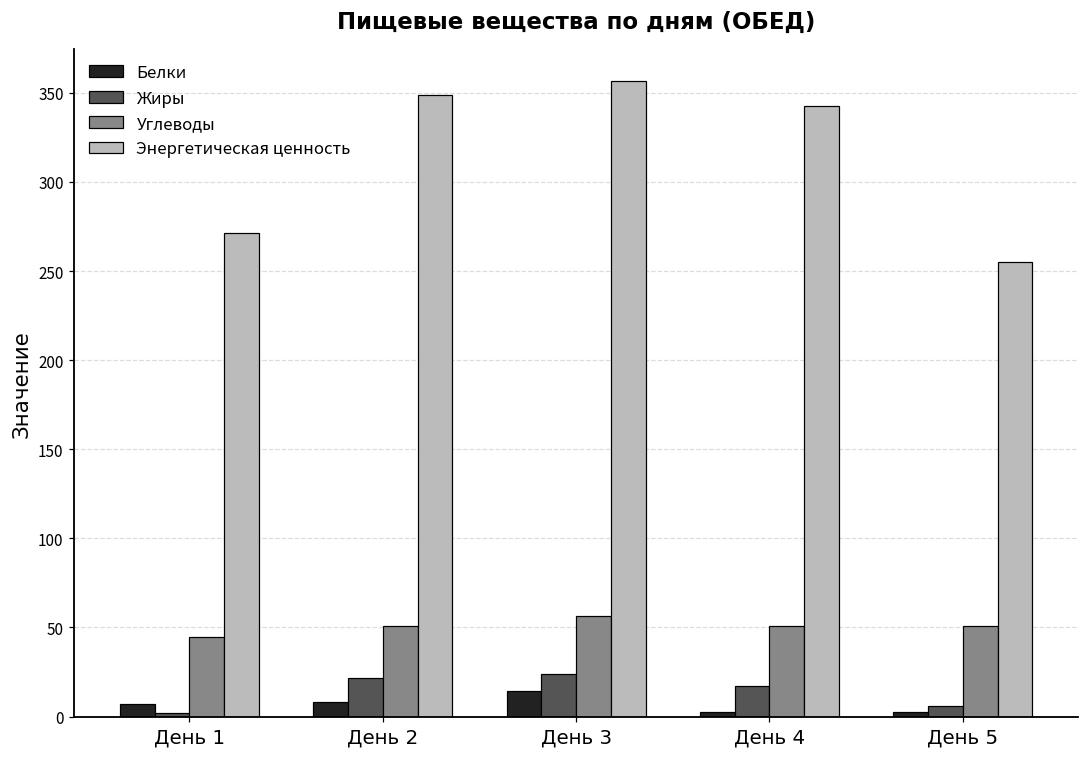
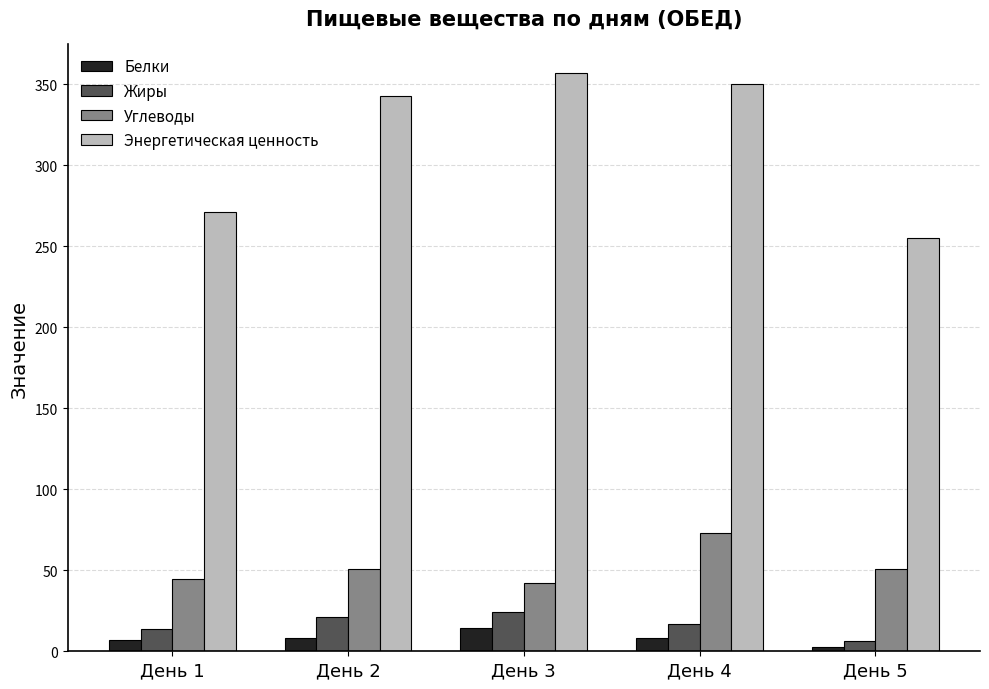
Жиры, День 1: 2 -> 13
Энергетическая ценность, День 2: 349 -> 343
Углеводы, День 3: 56 -> 42
Белки, День 4: 3 -> 8
Углеводы, День 4: 51 -> 73
Энергетическая ценность, День 4: 343 -> 350
